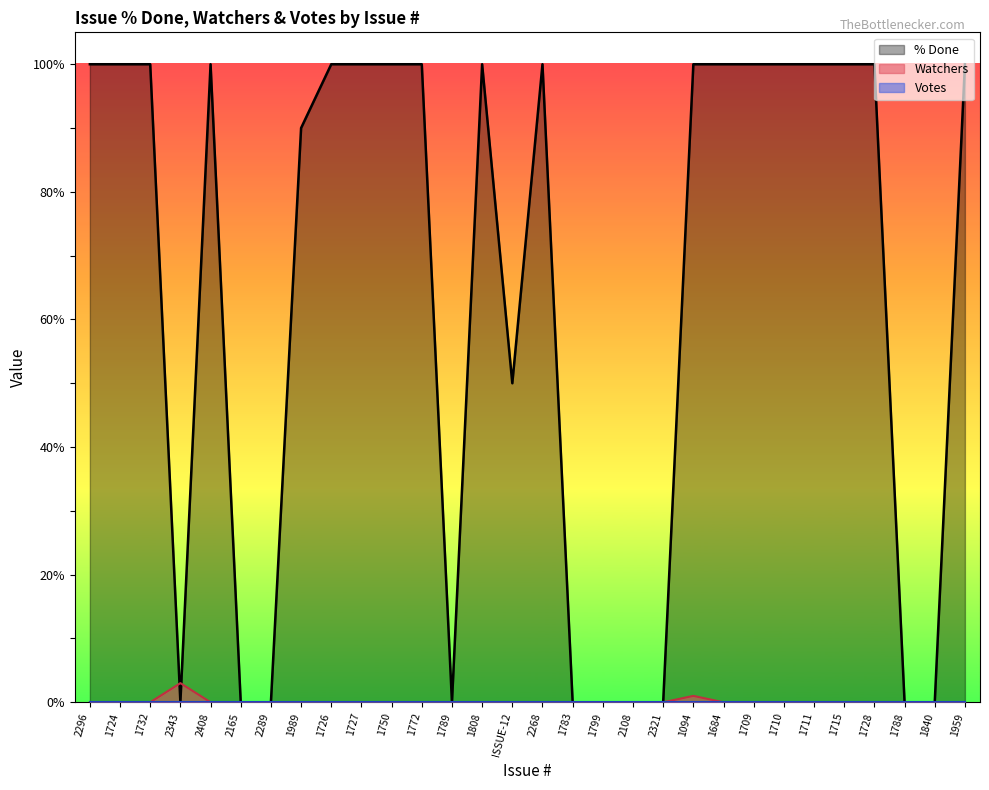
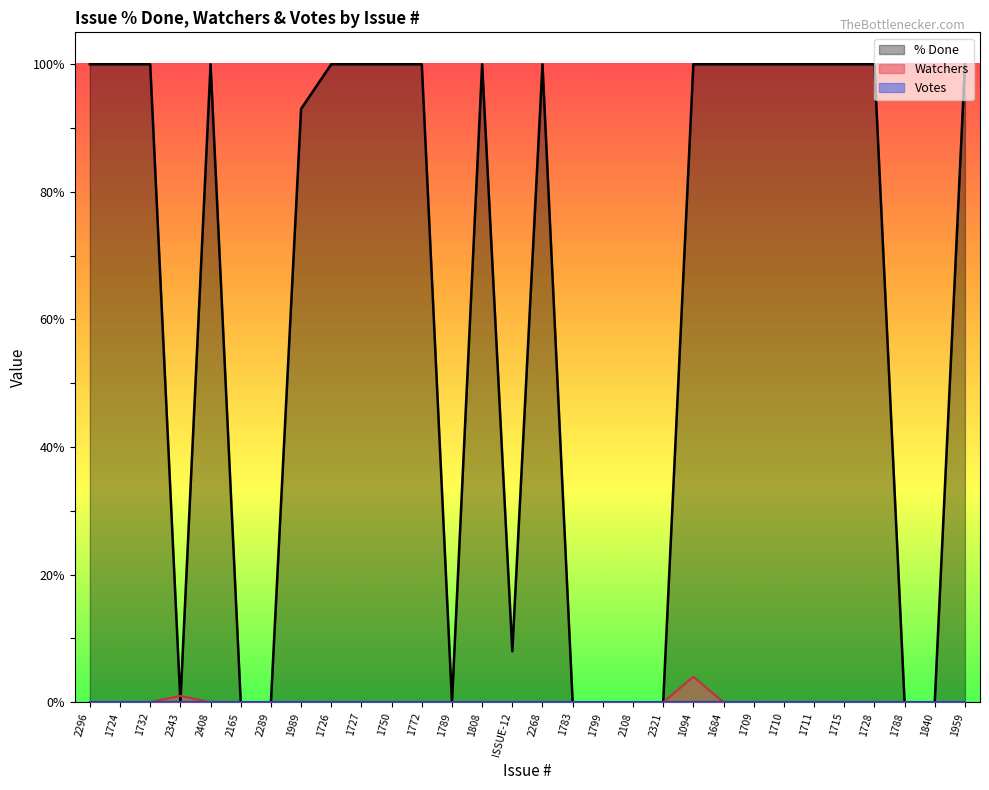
Watchers, 2343: 3% -> 1%
% Done, 1989: 90% -> 93%
% Done, ISSUE-12: 50% -> 8%
Watchers, 1094: 1% -> 4%
